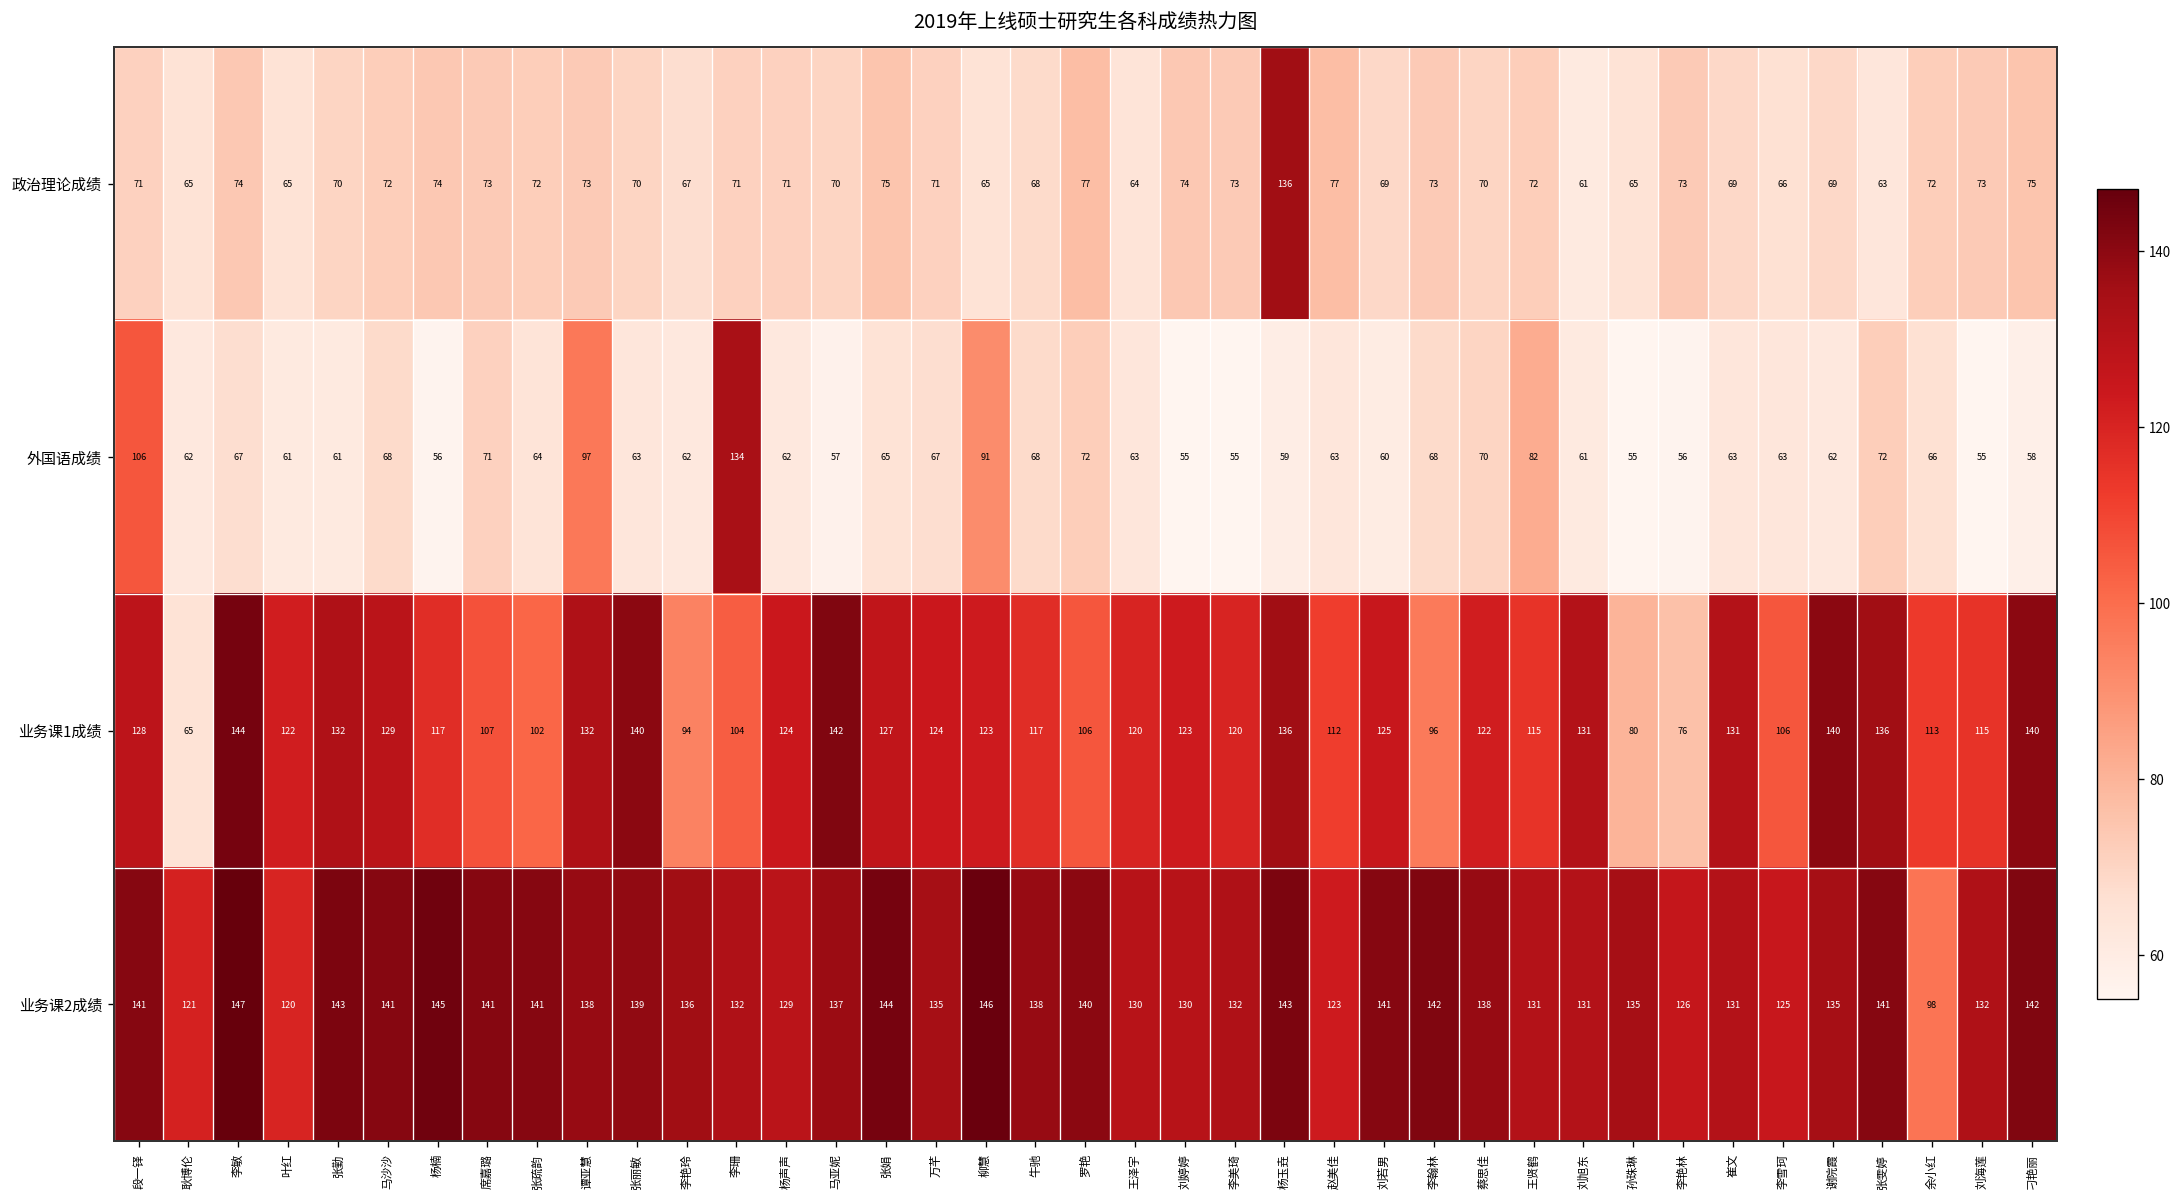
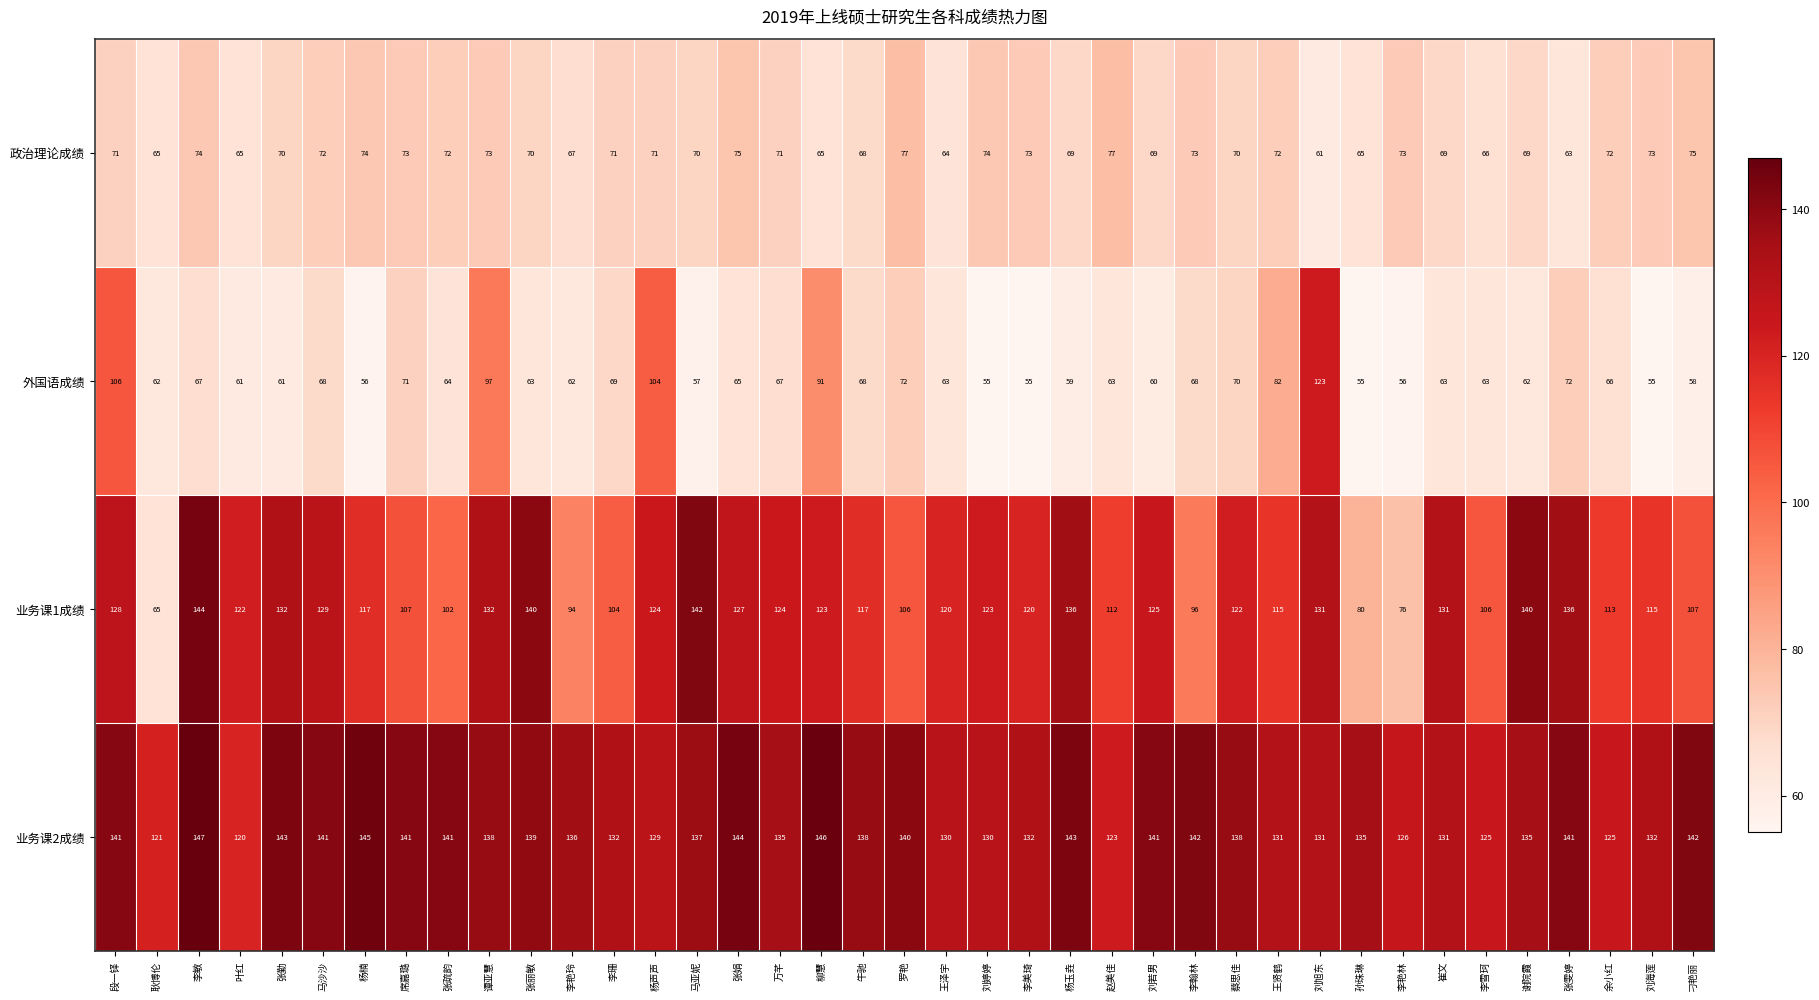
政治理论成绩, 杨玉垚: 136 -> 69
外国语成绩, 李珊: 134 -> 69
外国语成绩, 杨声声: 62 -> 104
外国语成绩, 刘旭东: 61 -> 123
业务课1成绩, 刁艳丽: 140 -> 107
业务课2成绩, 余小红: 98 -> 125
